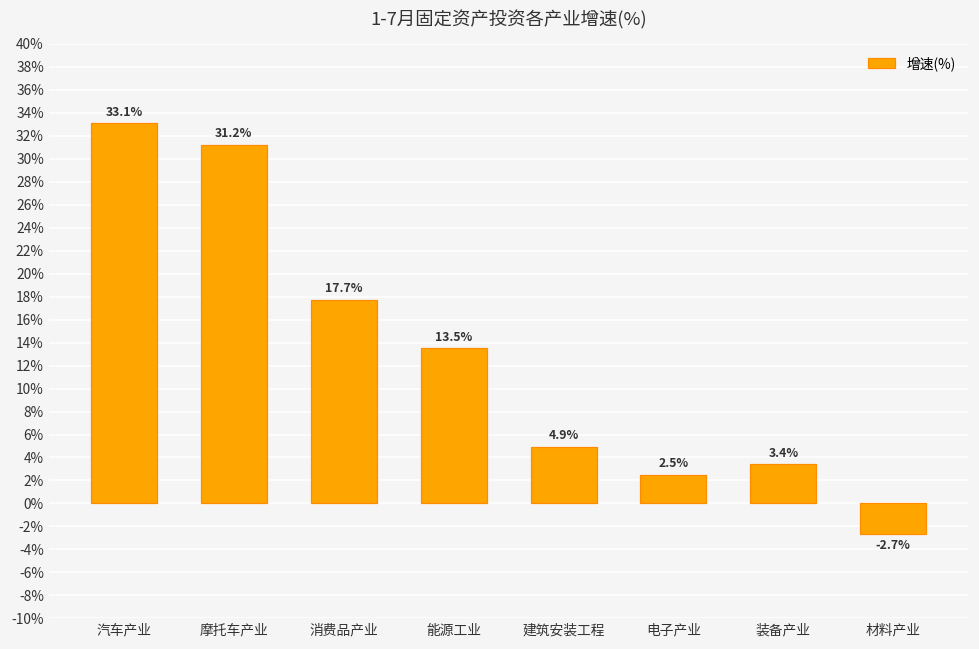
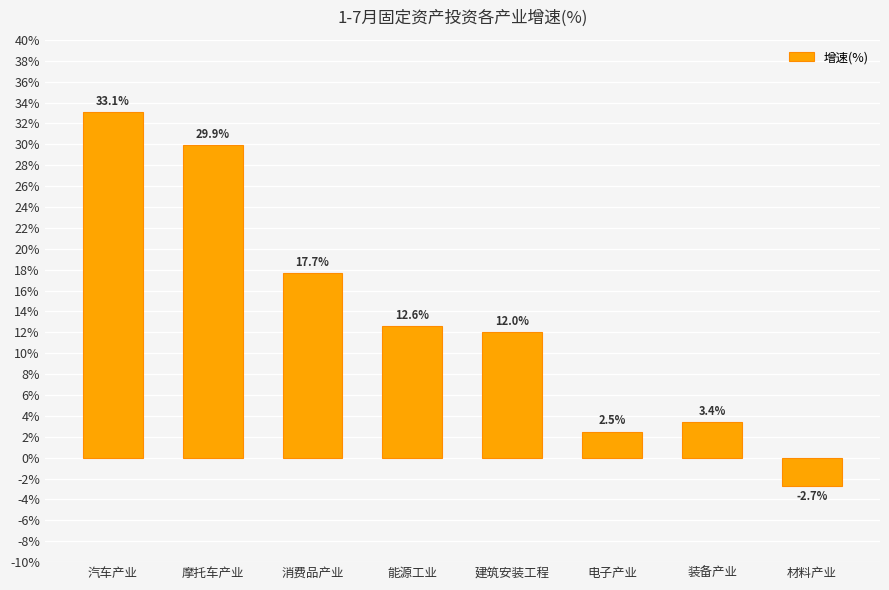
摩托车产业: 31.2% -> 29.9%
能源工业: 13.5% -> 12.6%
建筑安装工程: 4.9% -> 12.0%
